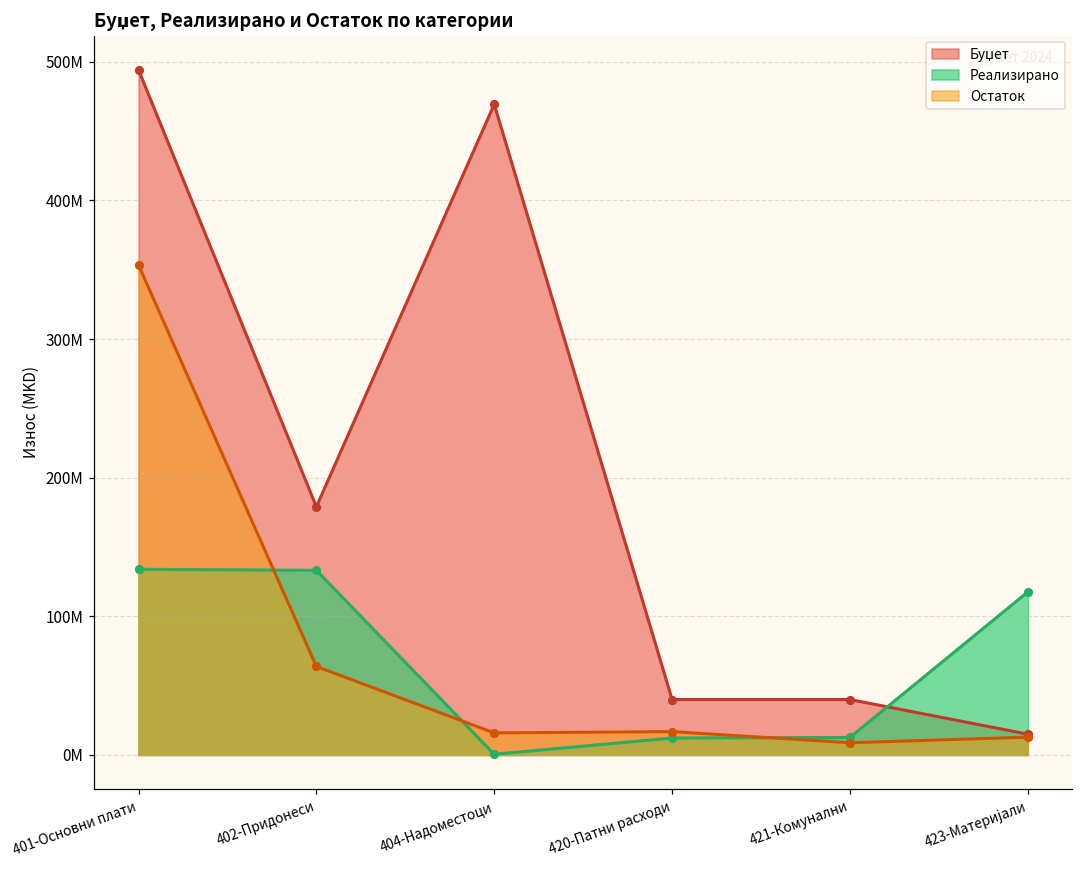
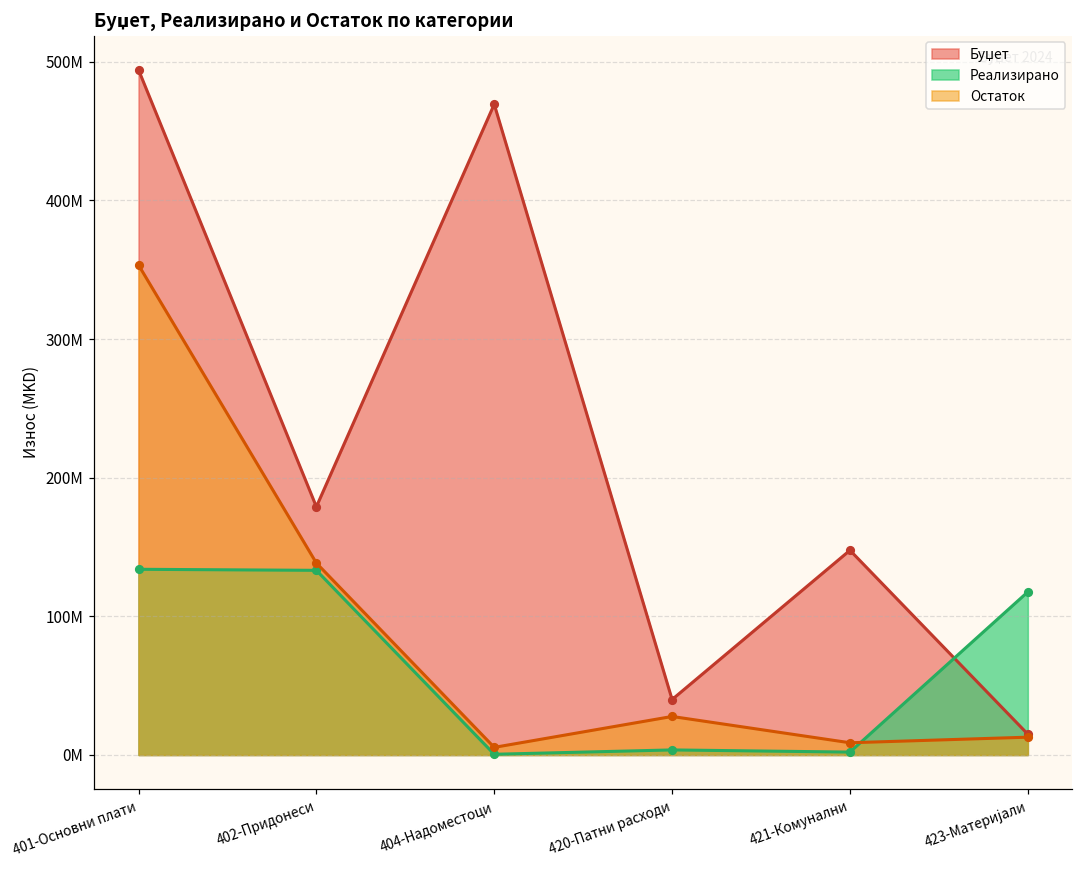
Остаток, 402-Придонеси: 64000000 -> 138000000
Остаток, 404-Надоместоци: 16000000 -> 5000000
Реализирано, 420-Патни расходи: 12000000 -> 4000000
Остаток, 420-Патни расходи: 17000000 -> 28000000
Буџет, 421-Комунални: 40000000 -> 148000000
Реализирано, 421-Комунални: 13000000 -> 2000000
